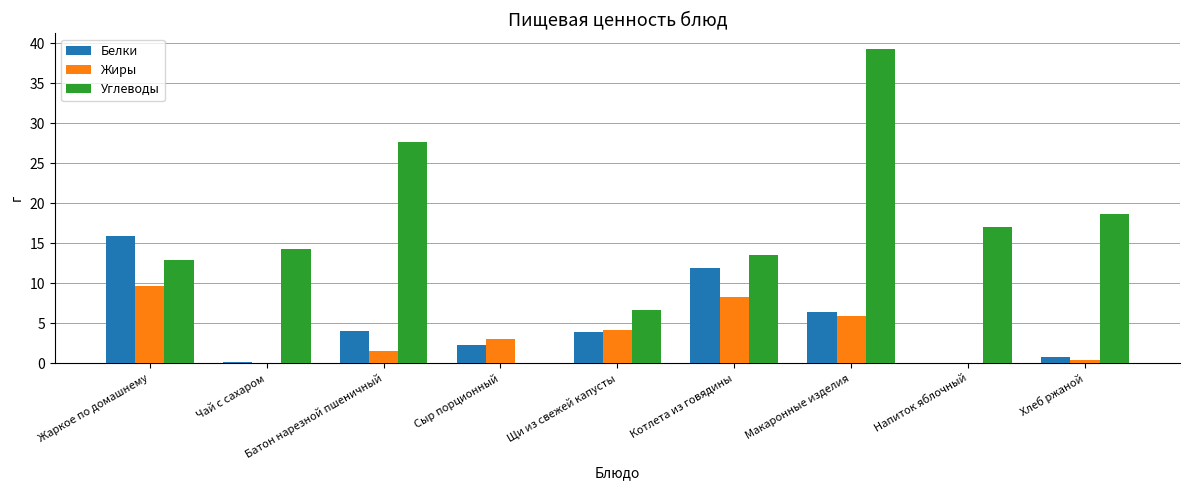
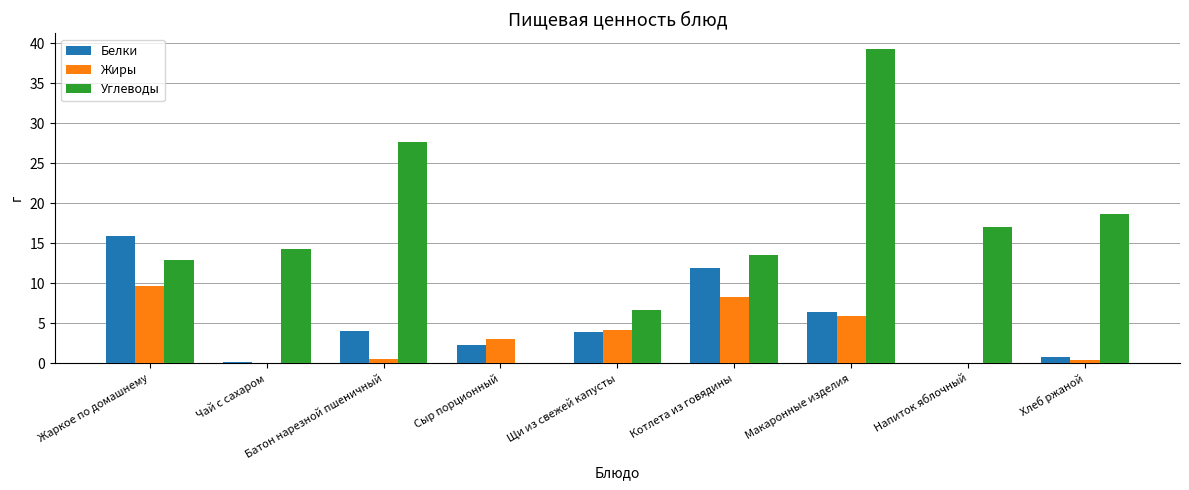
Жиры, Батон нарезной пшеничный: 2 -> 1
